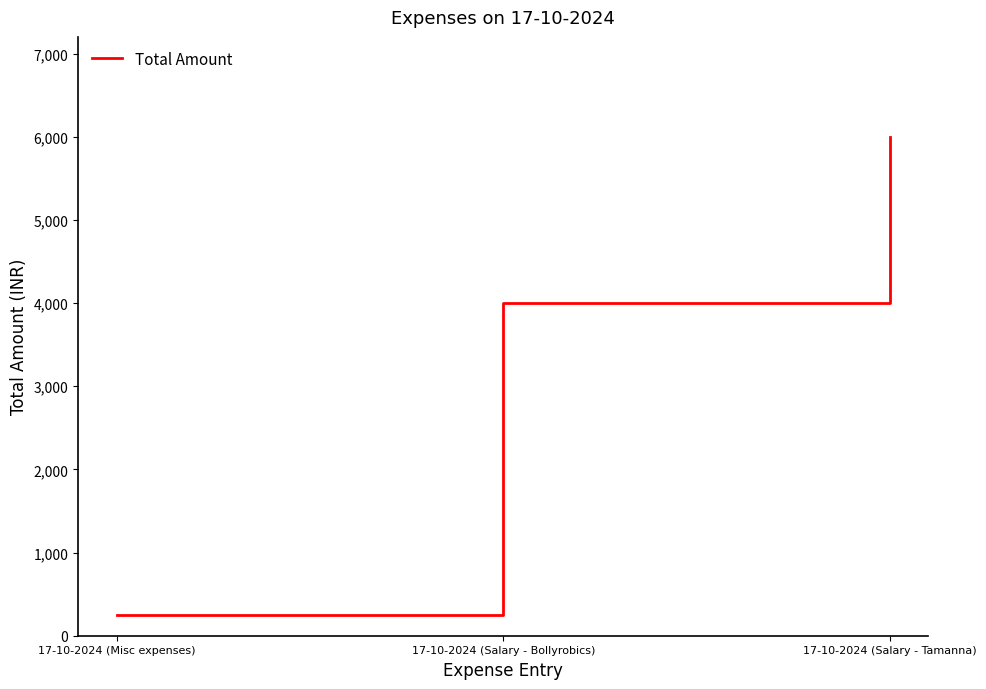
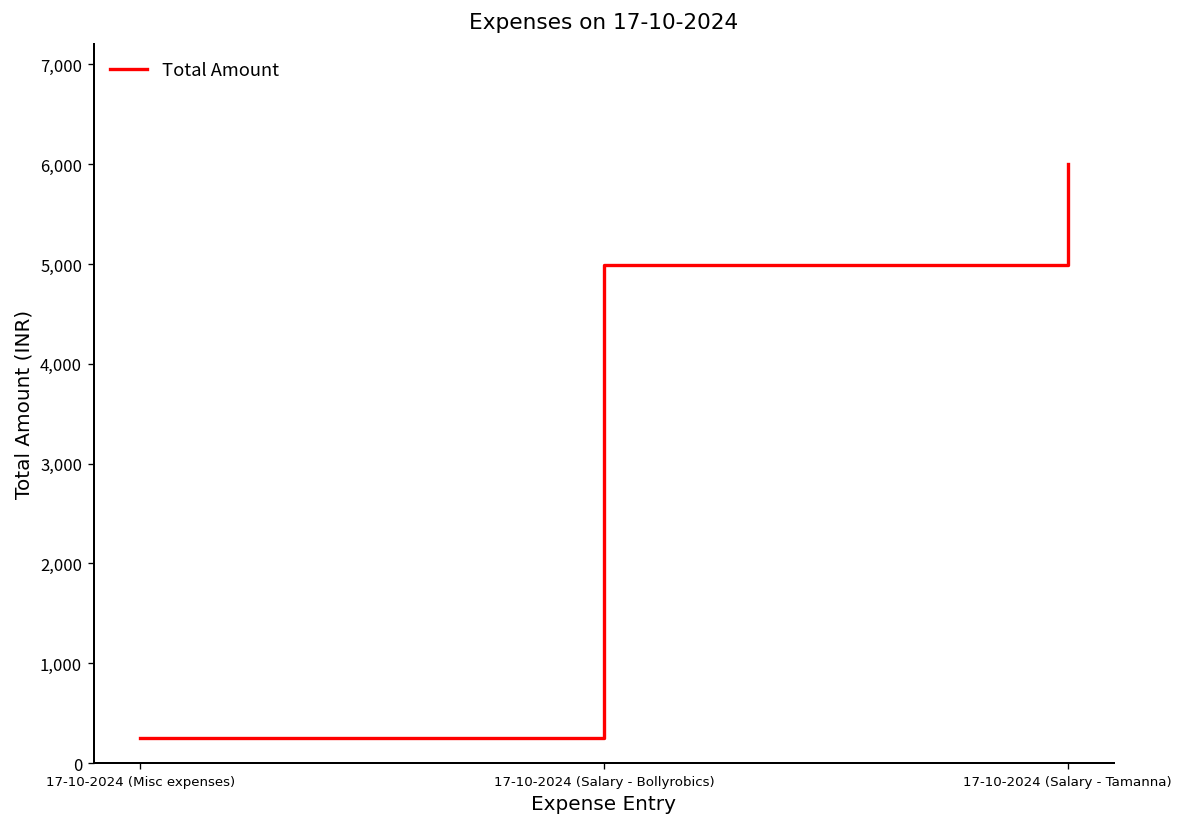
17-10-2024 (Salary - Bollyrobics): 4,000 -> 5,000
